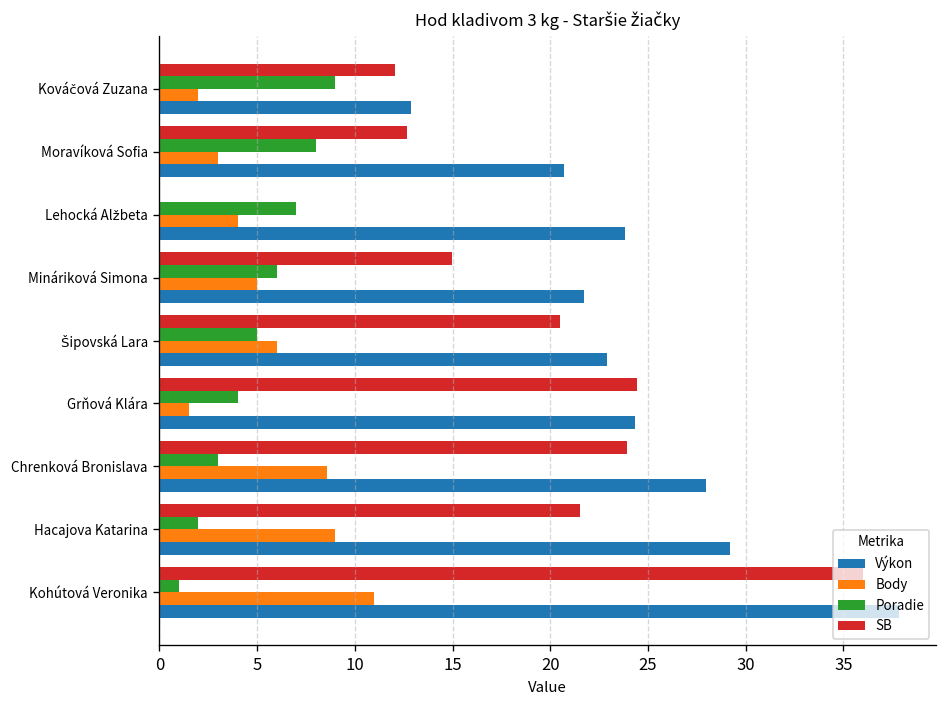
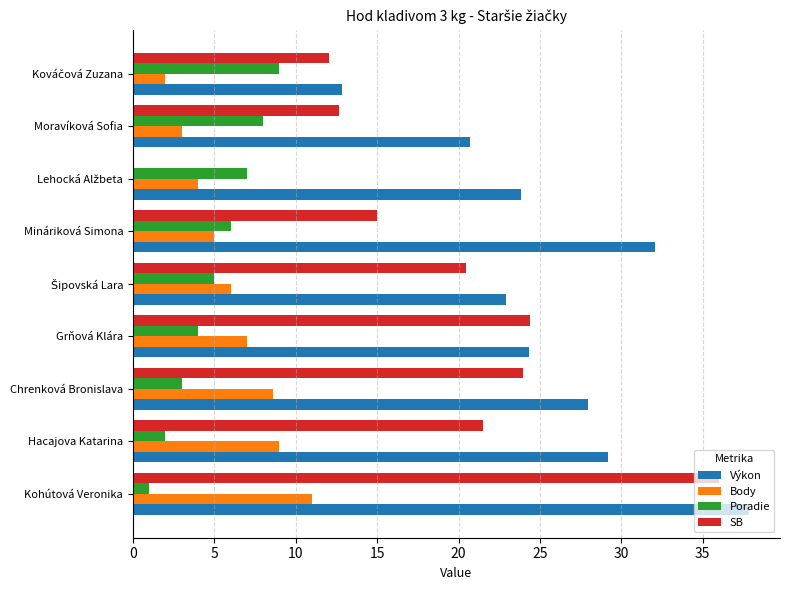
Výkon, Mináriková Simona: 21.7 -> 32.0
Body, Grňová Klára: 1.5 -> 7.0
